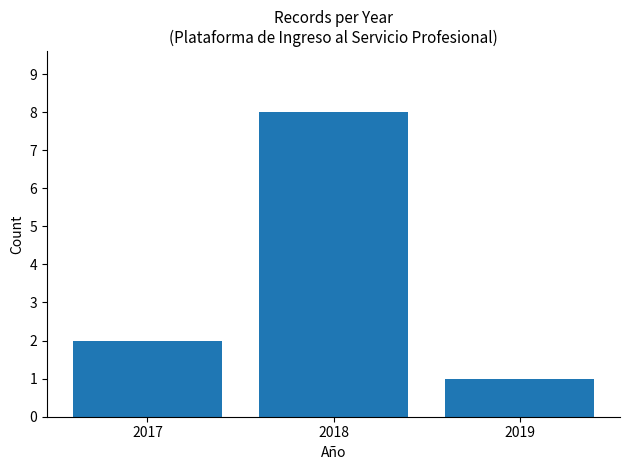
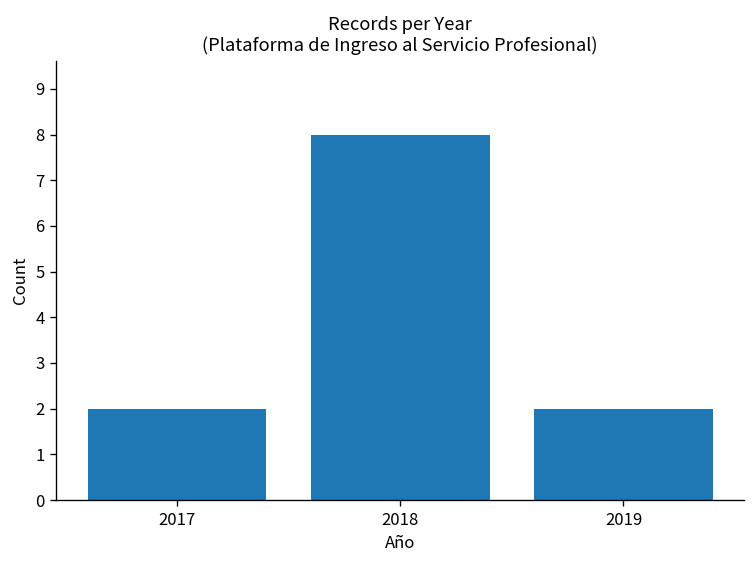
2019: 1 -> 2
